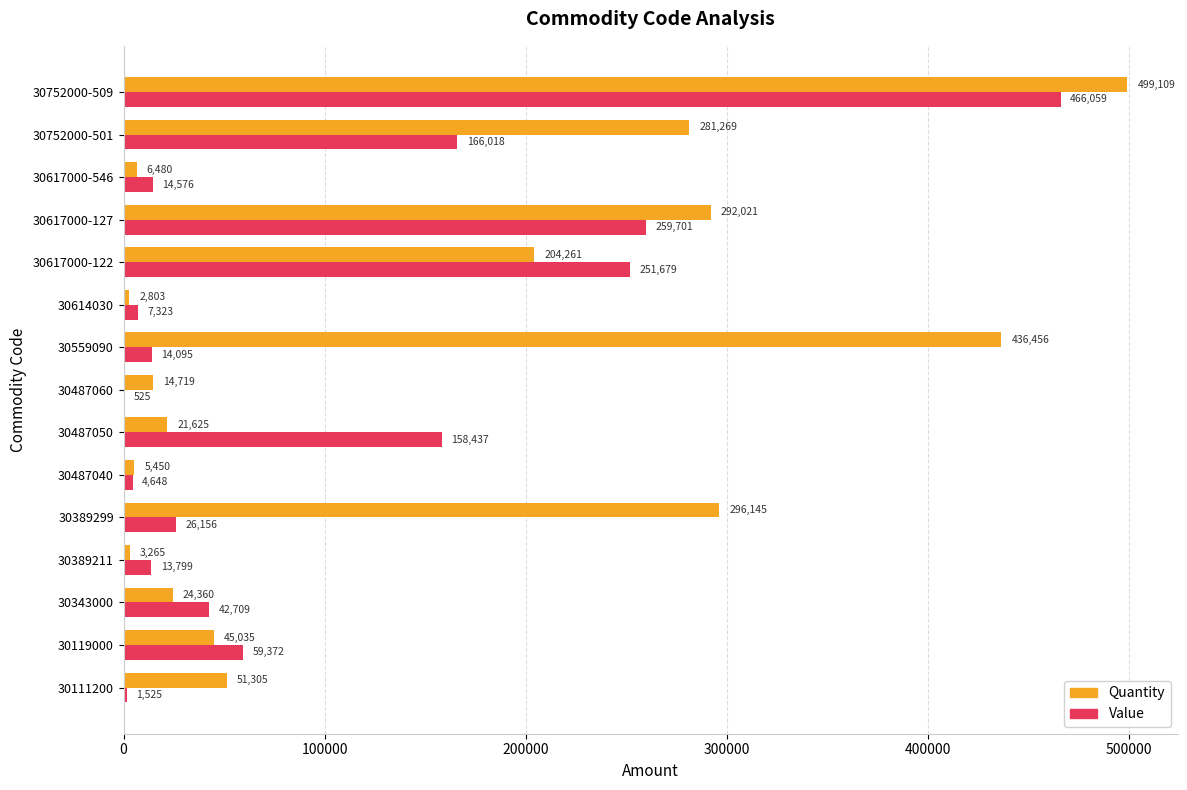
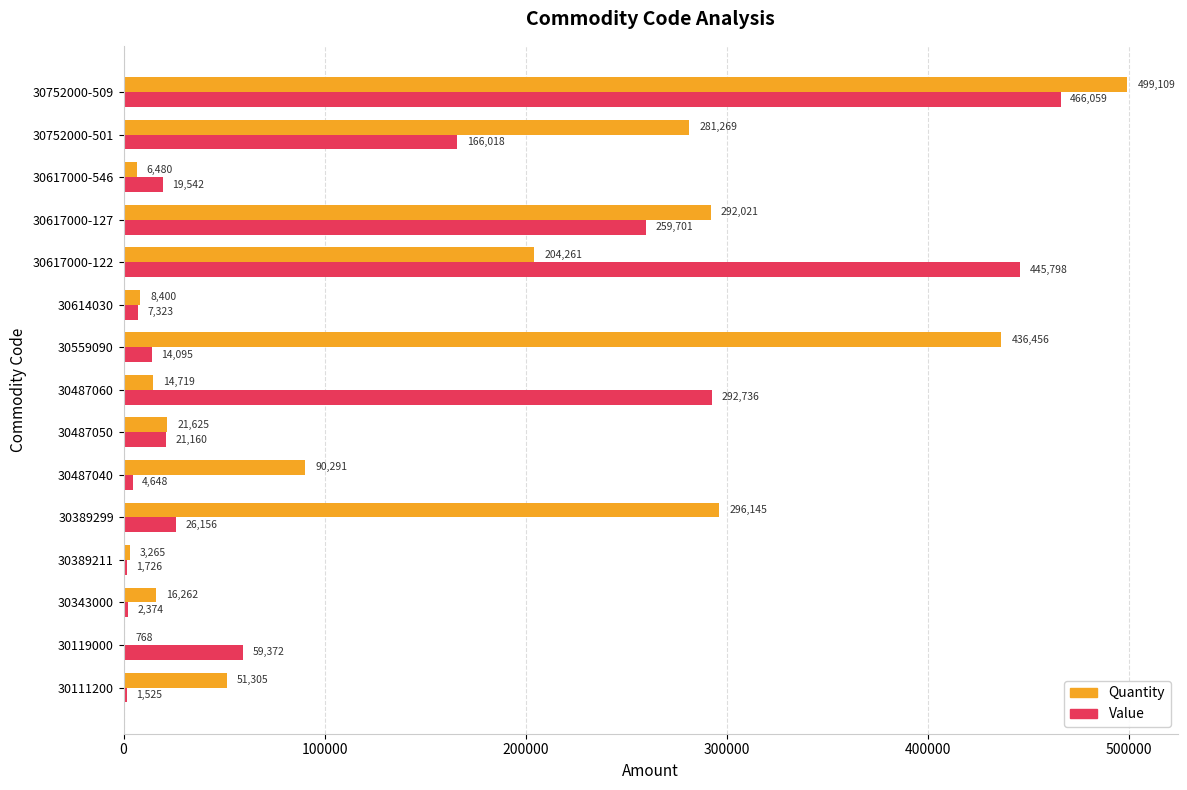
Value, 30617000-546: 14,576 -> 19,542
Value, 30617000-122: 251,679 -> 445,798
Quantity, 30614030: 2,803 -> 8,400
Value, 30487060: 525 -> 292,736
Value, 30487050: 158,437 -> 21,160
Quantity, 30487040: 5,450 -> 90,291
Value, 30389211: 13,799 -> 1,726
Quantity, 30343000: 24,360 -> 16,262
Value, 30343000: 42,709 -> 2,374
Quantity, 30119000: 45,035 -> 768
